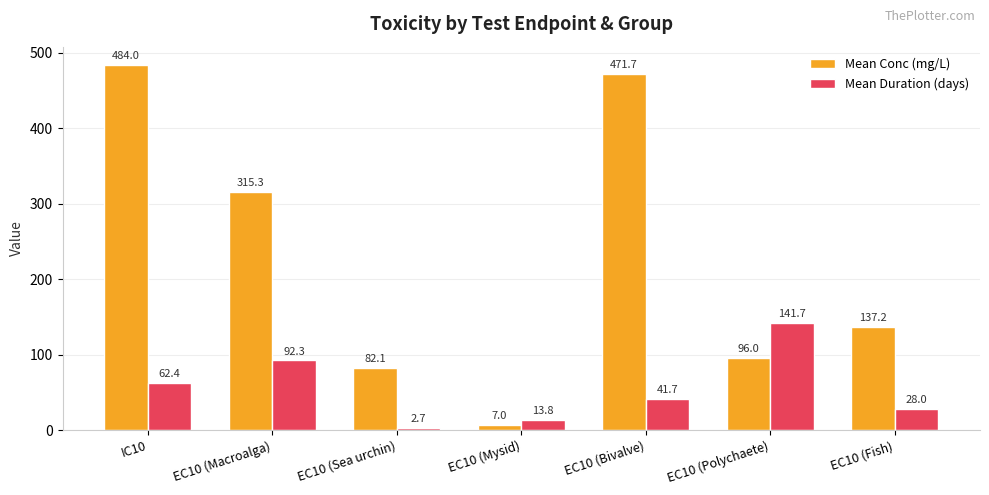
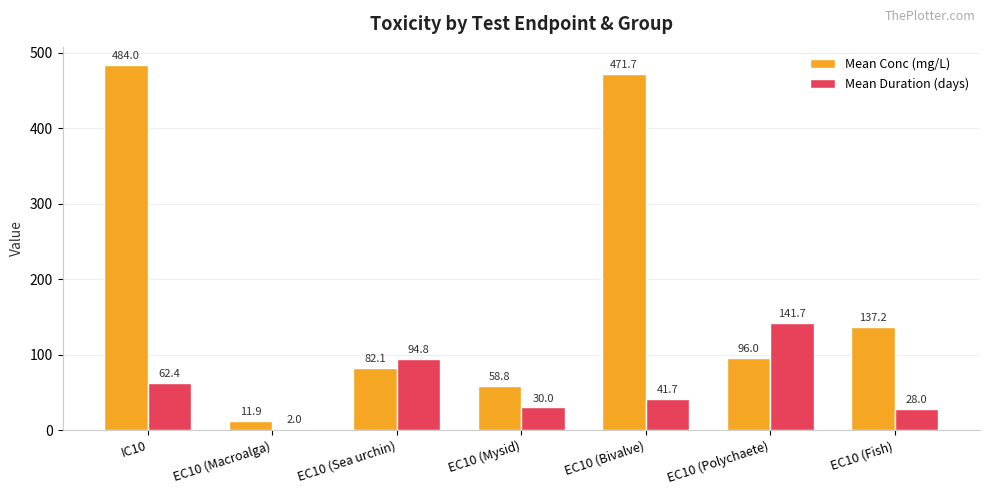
Mean Conc (mg/L), EC10 (Macroalga): 315.3 -> 11.9
Mean Duration (days), EC10 (Macroalga): 92.3 -> 2.0
Mean Duration (days), EC10 (Sea urchin): 2.7 -> 94.8
Mean Conc (mg/L), EC10 (Mysid): 7.0 -> 58.8
Mean Duration (days), EC10 (Mysid): 13.8 -> 30.0
